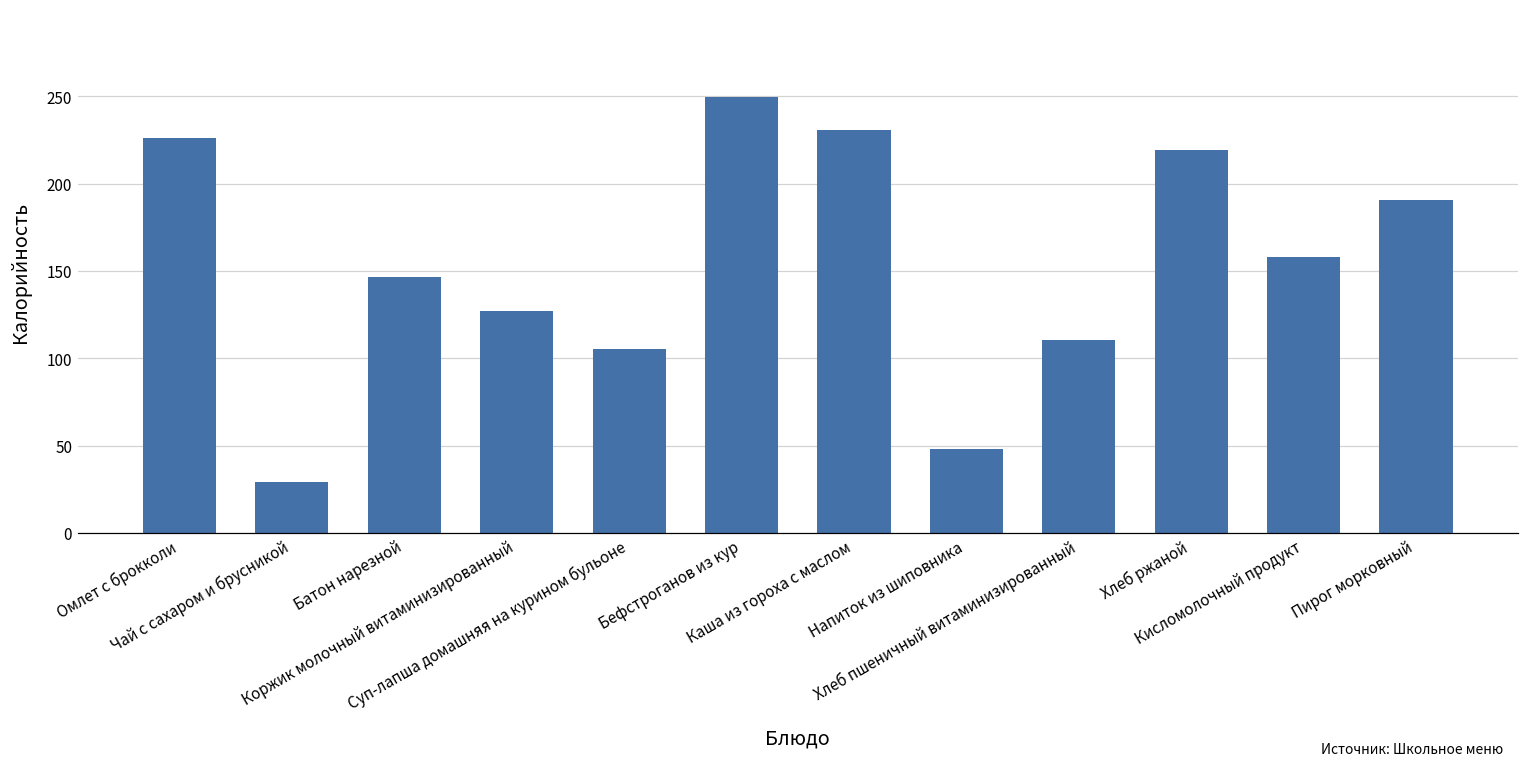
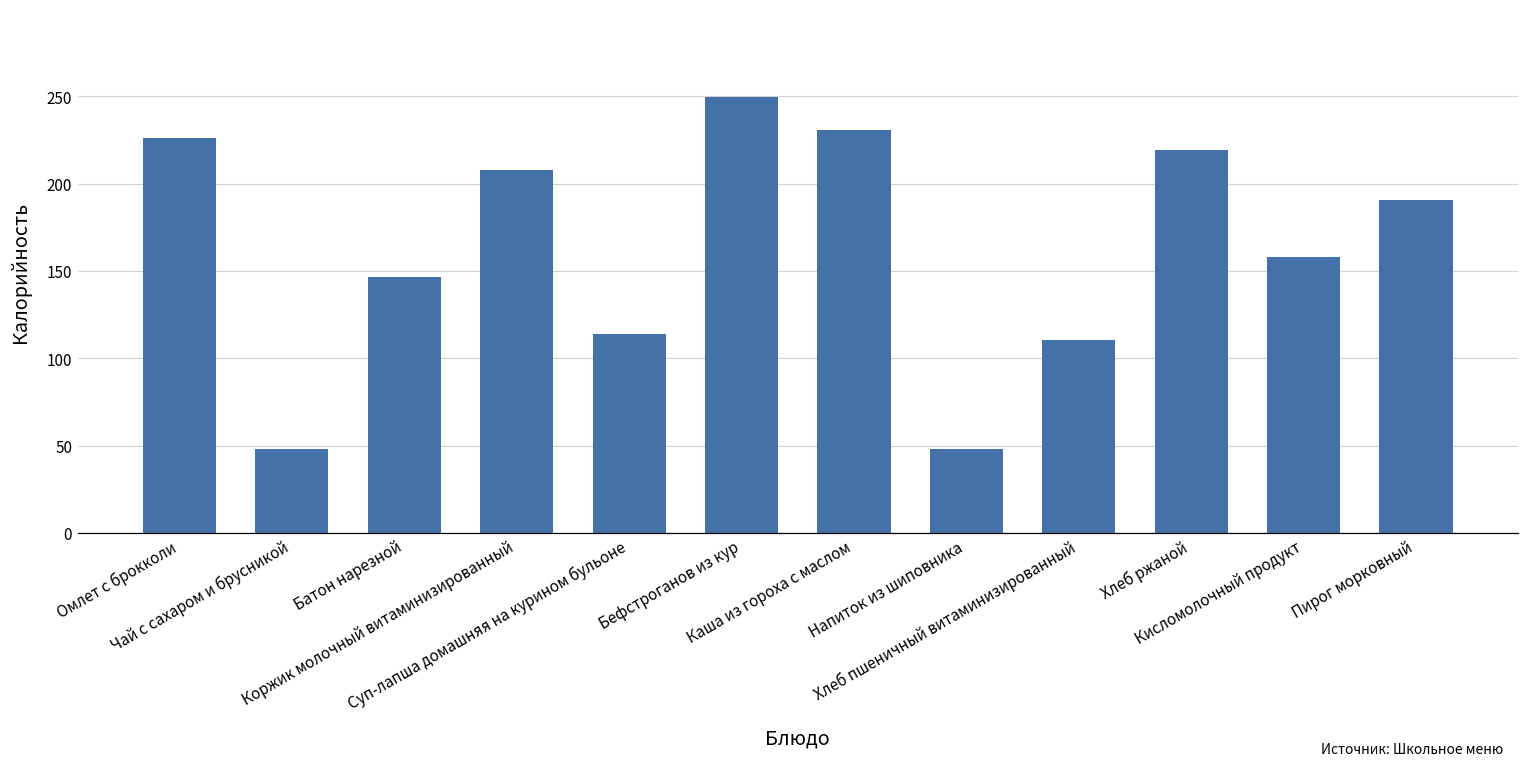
Чай с сахаром и брусникой: 29 -> 48
Коржик молочный витаминизированный: 127 -> 208
Суп-лапша домашняя на курином бульоне: 105 -> 114
